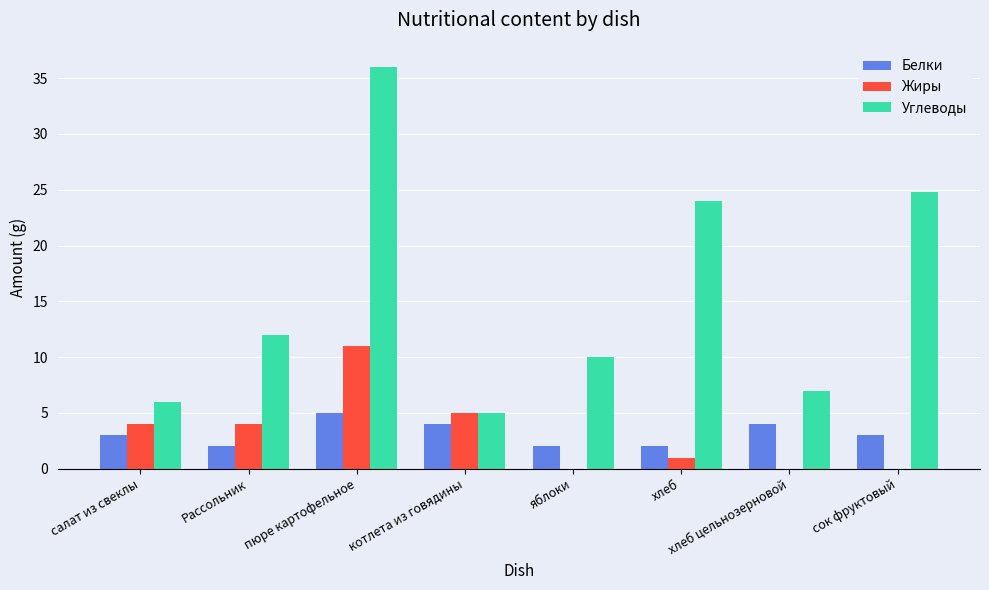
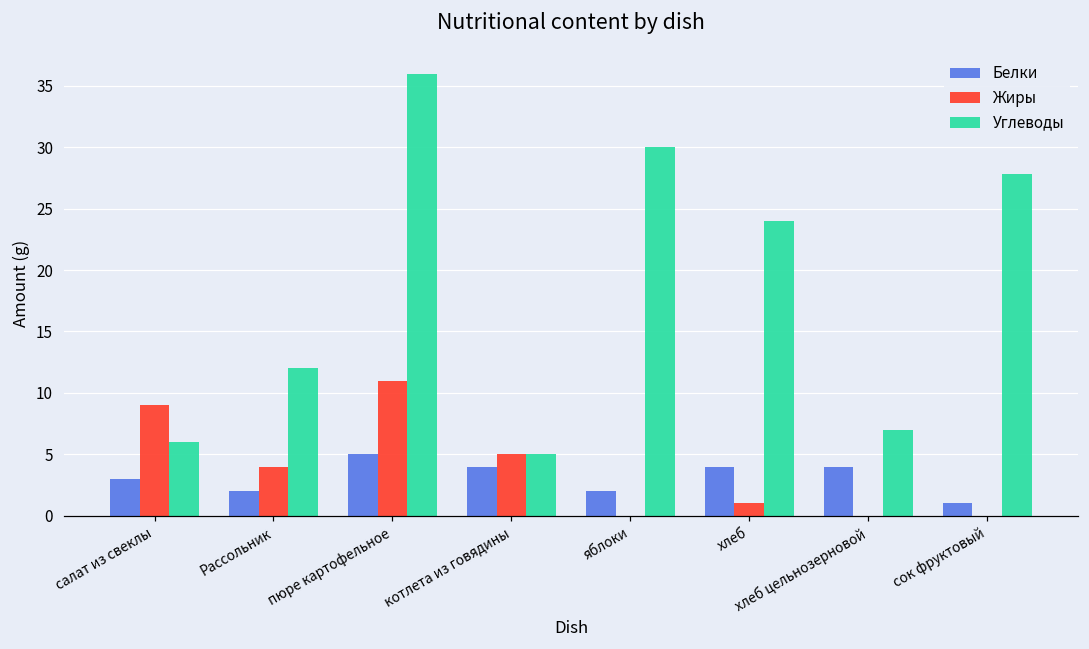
Жиры, салат из свеклы: 4 -> 9
Углеводы, яблоки: 10 -> 30
Белки, хлеб: 2 -> 4
Белки, сок фруктовый: 3 -> 1
Углеводы, сок фруктовый: 24.8 -> 27.8
